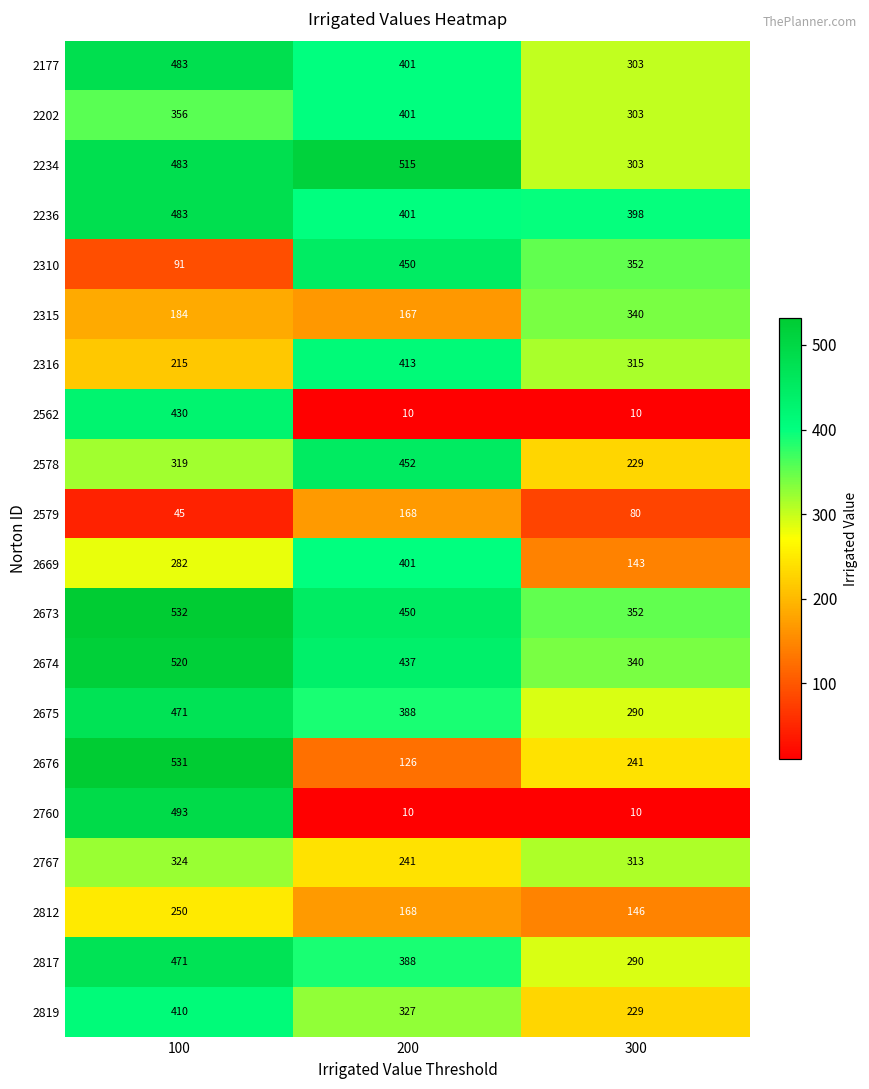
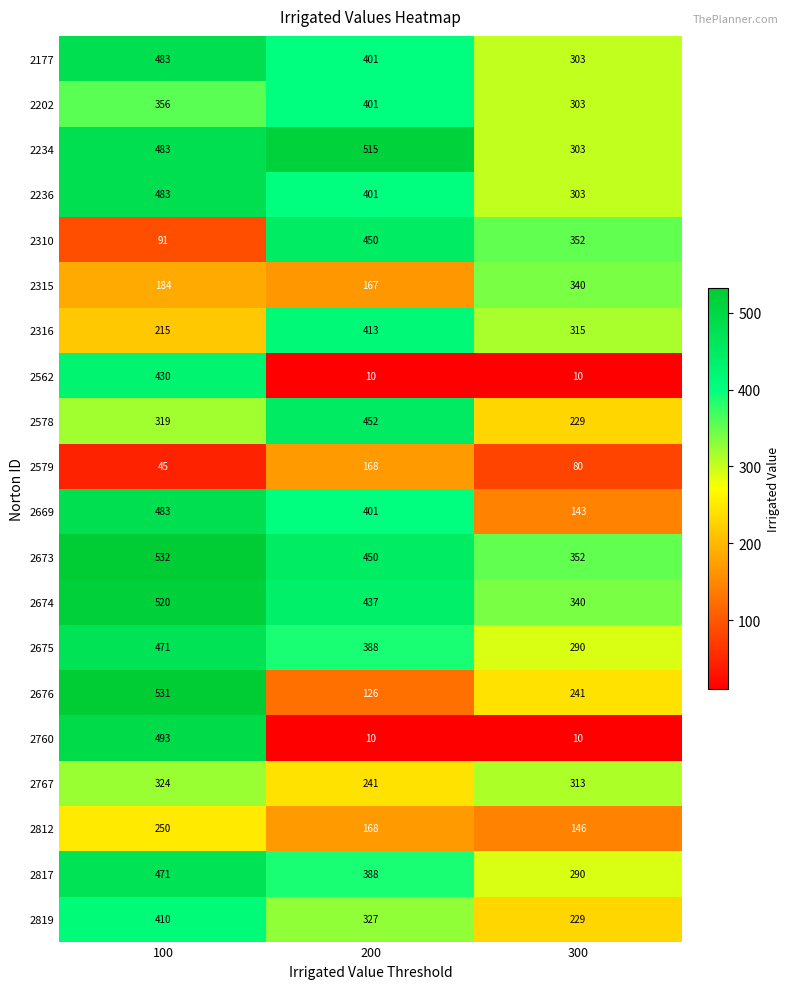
2236, 300: 398 -> 303
2669, 100: 282 -> 483
